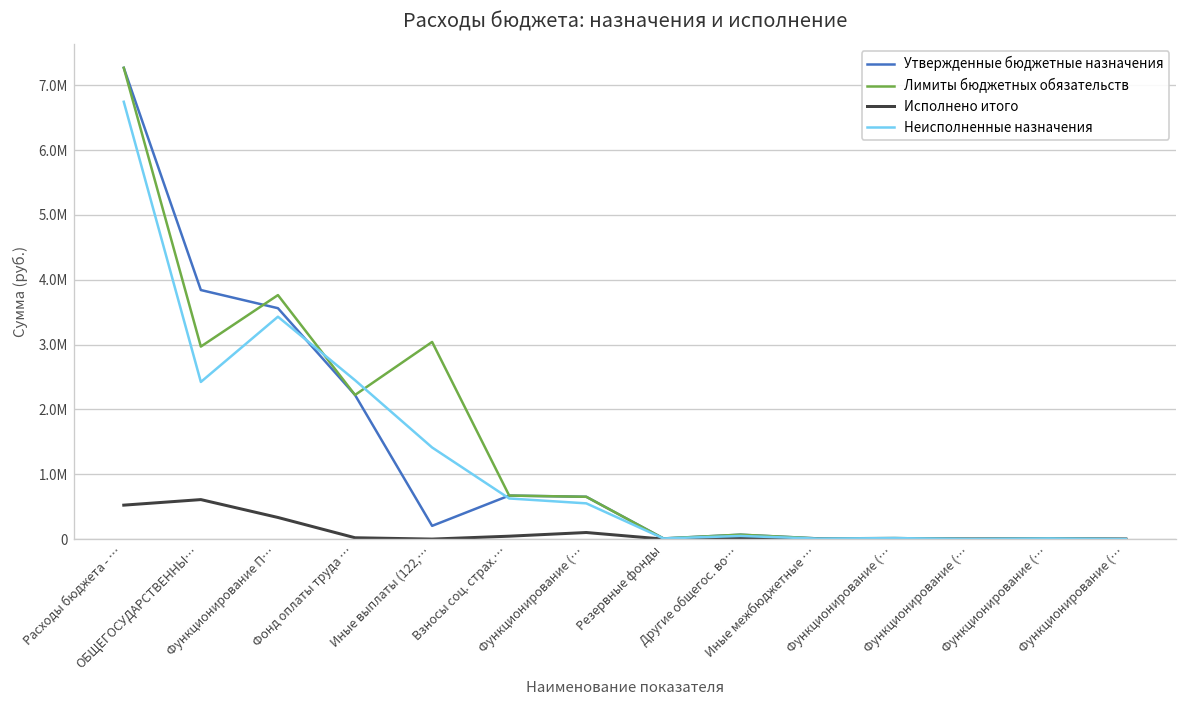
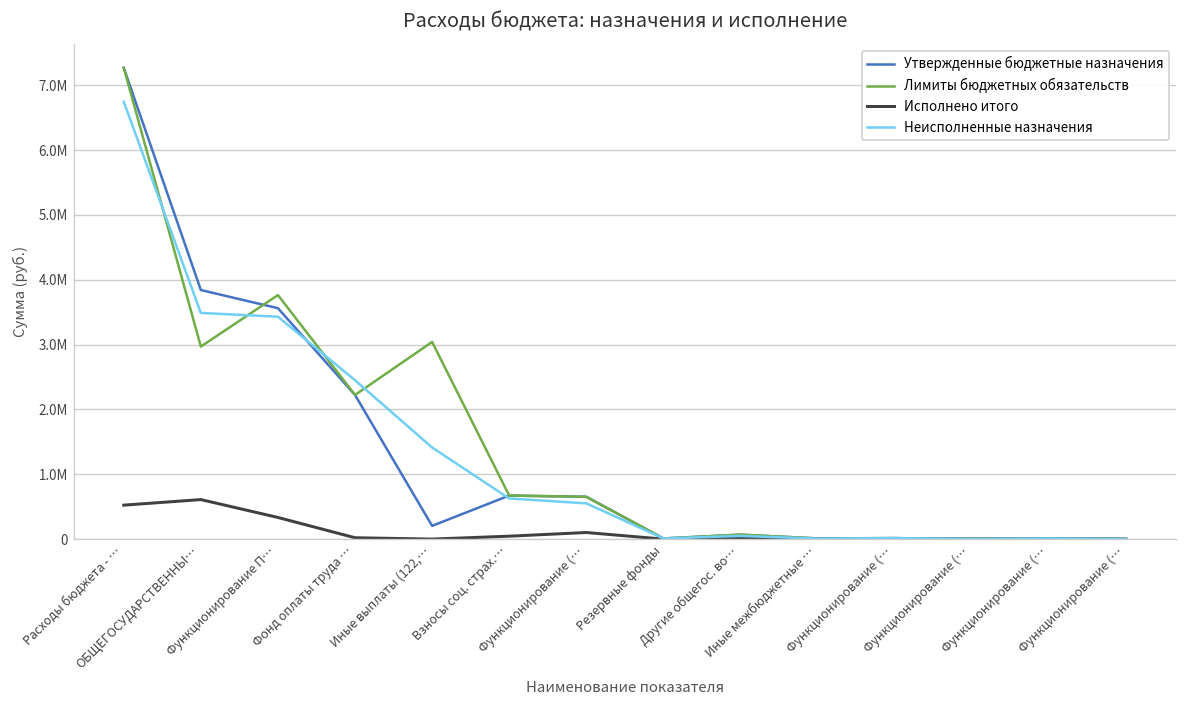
Неисполненные назначения, ОБЩЕГОСУДАРСТВЕННЫ…: 2400000 -> 3500000
